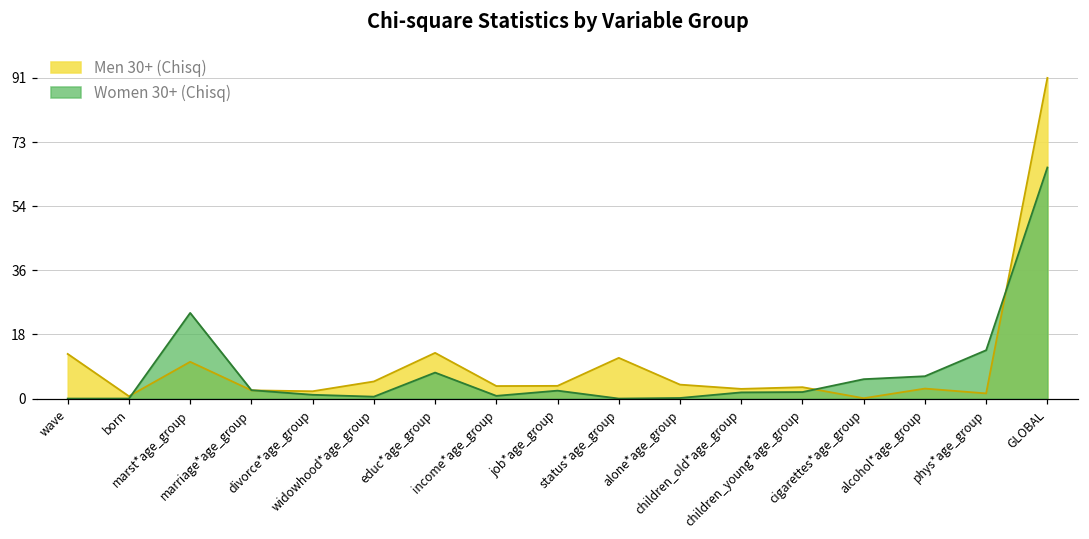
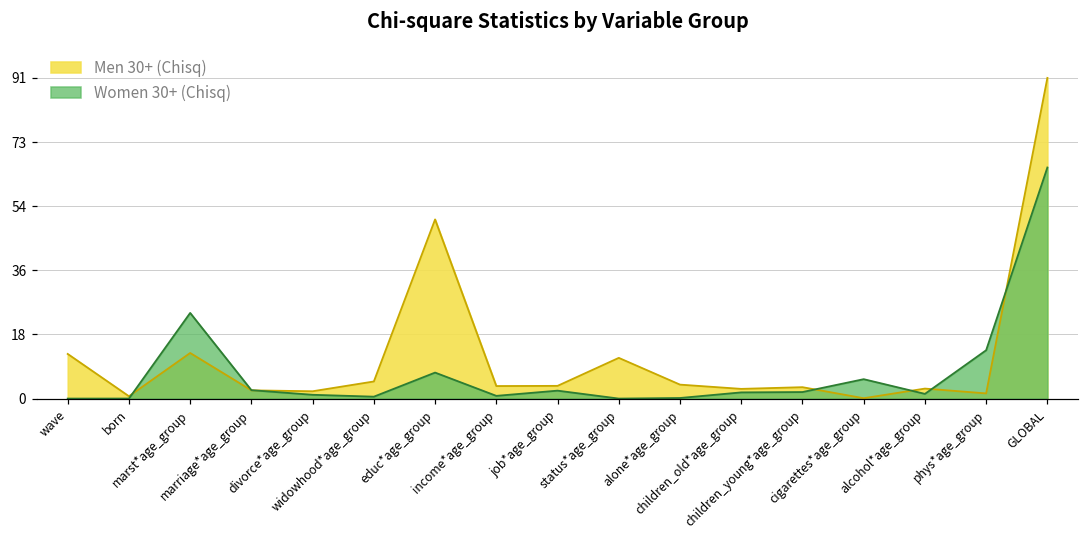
Men 30+ (Chisq), marst*age_group: 10 -> 13
Men 30+ (Chisq), educ*age_group: 13 -> 51
Women 30+ (Chisq), alcohol*age_group: 6 -> 1
